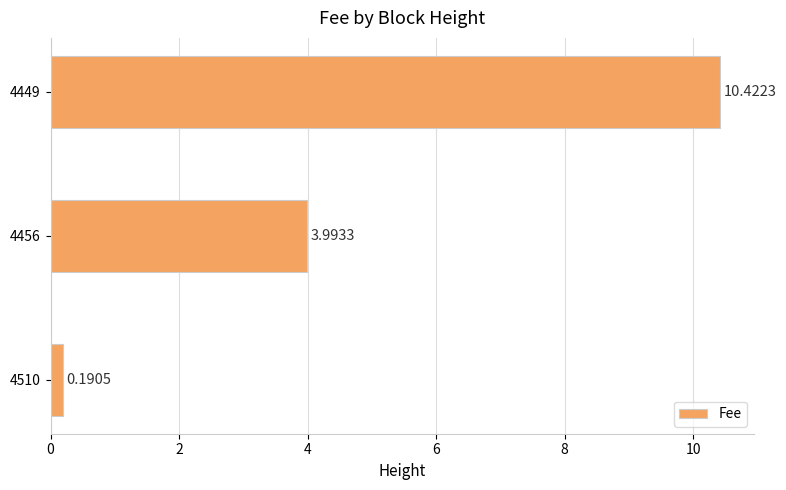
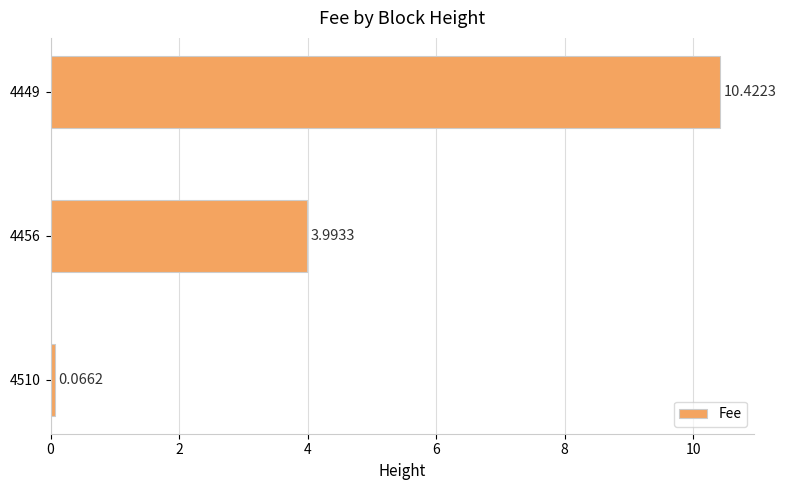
4510: 0.1905 -> 0.0662
